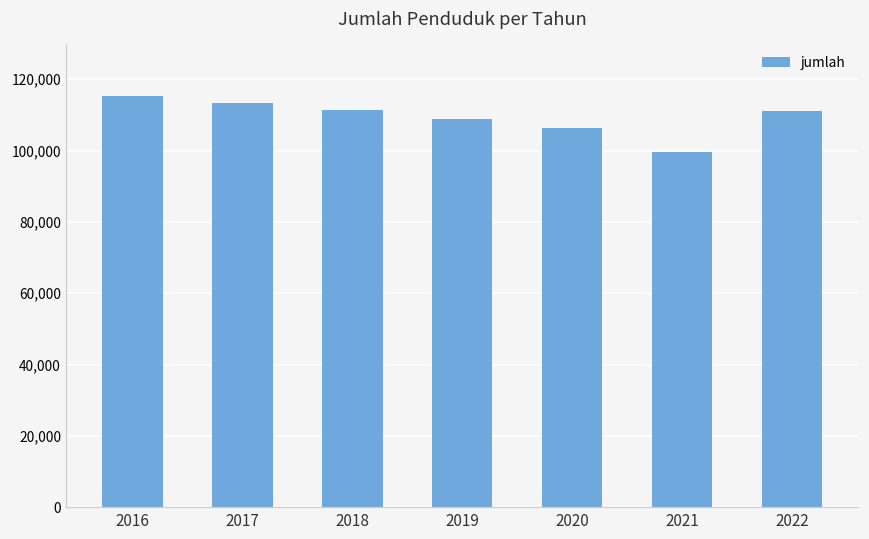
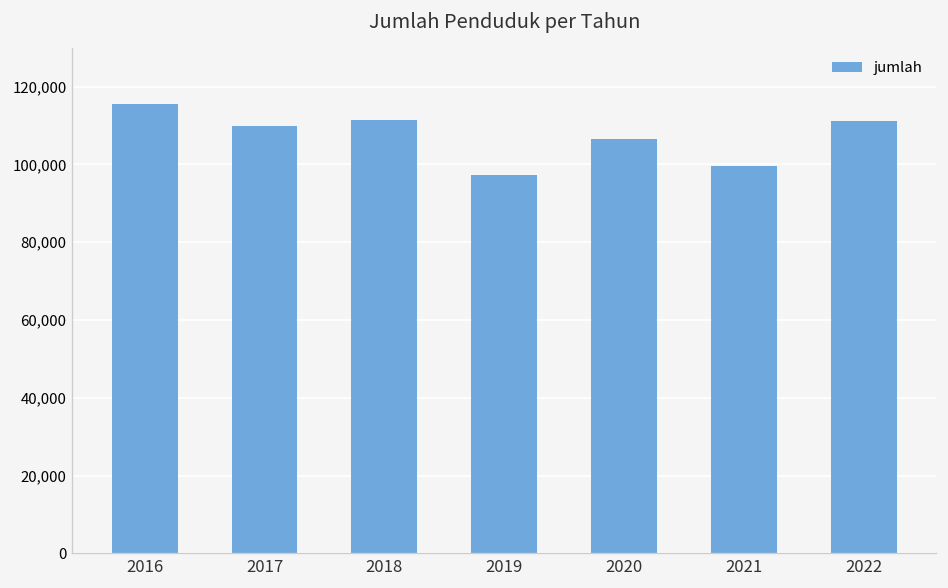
2017: 113,000 -> 110,000
2019: 109,000 -> 97,000
